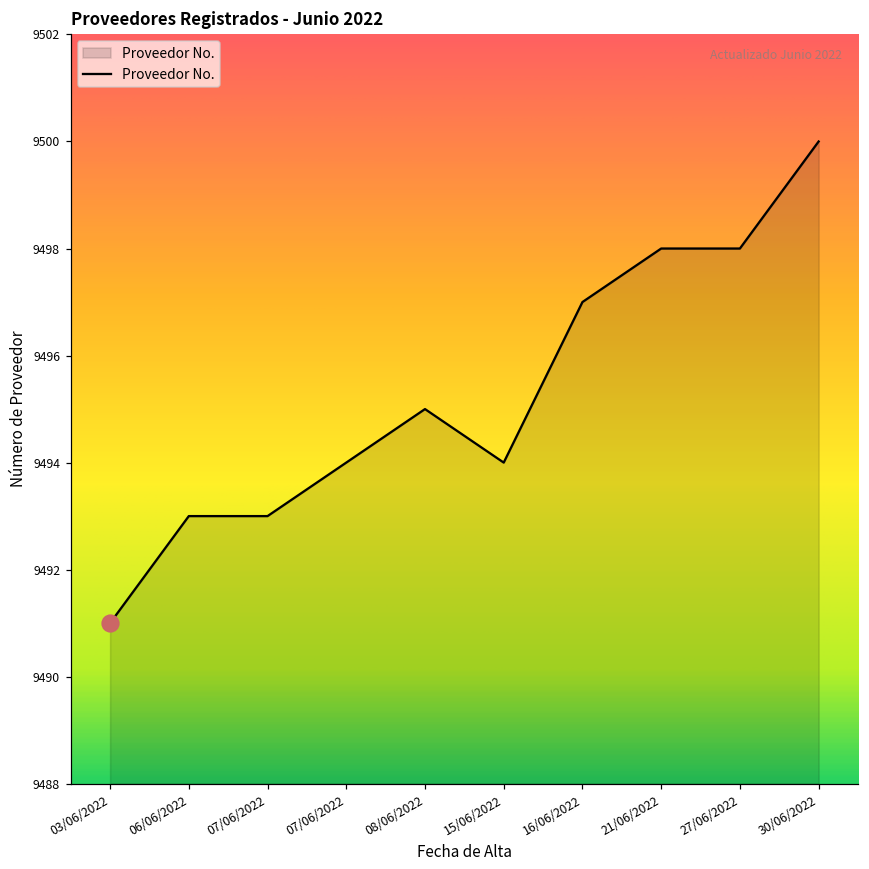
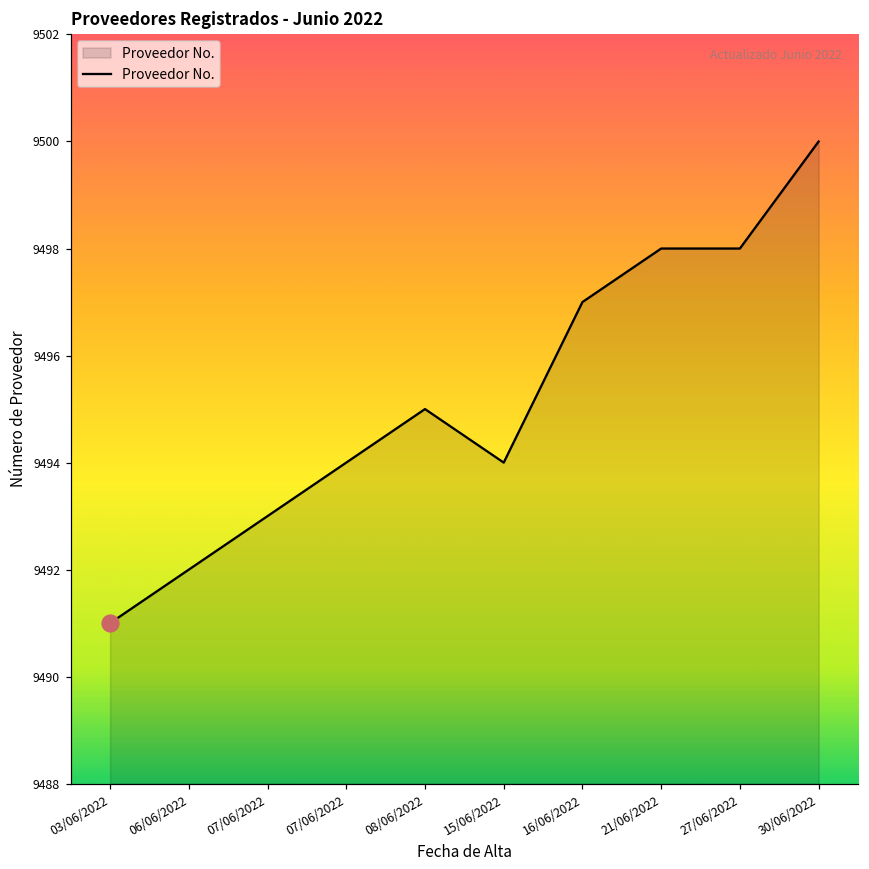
Proveedor No., 06/06/2022: 9493 -> 9492
